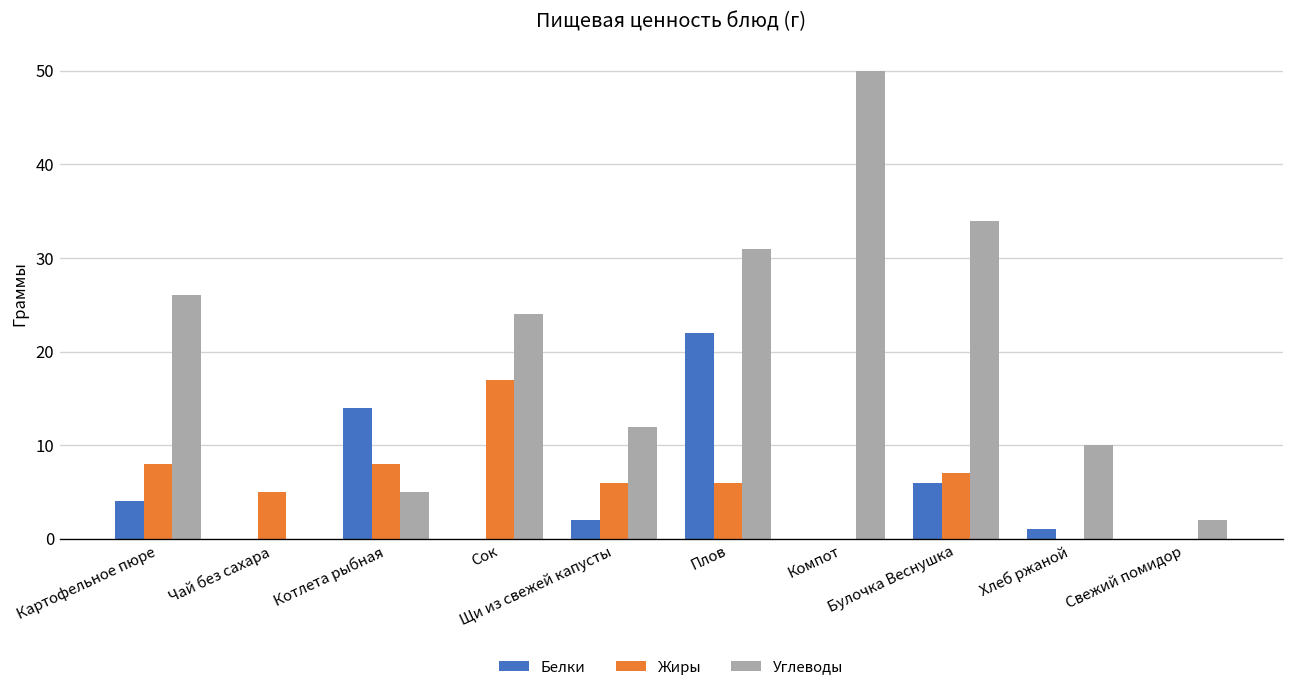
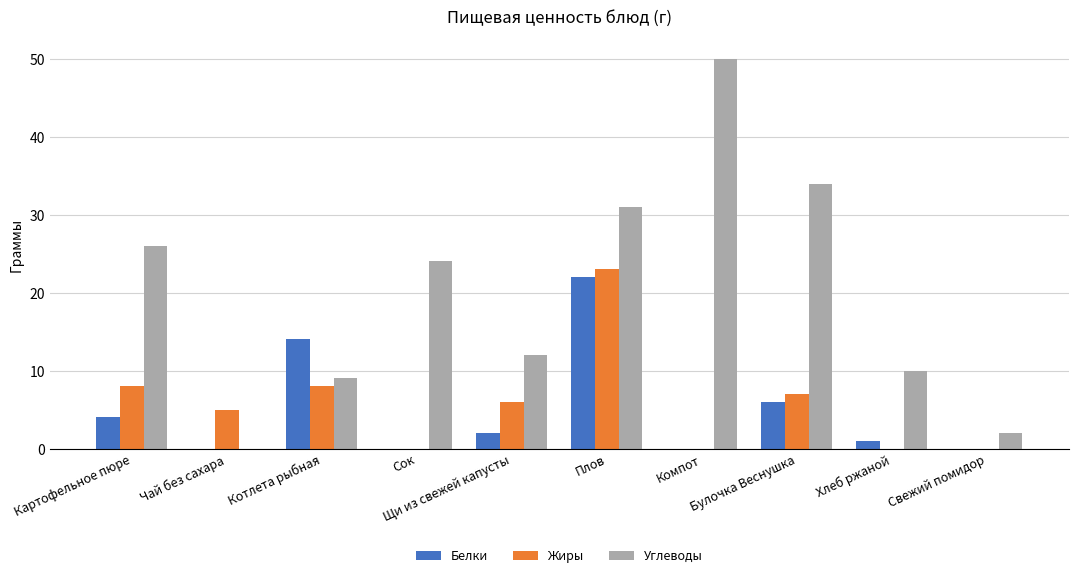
Углеводы, Котлета рыбная: 5 -> 9
Жиры, Сок: 17 -> 0
Жиры, Плов: 6 -> 23
